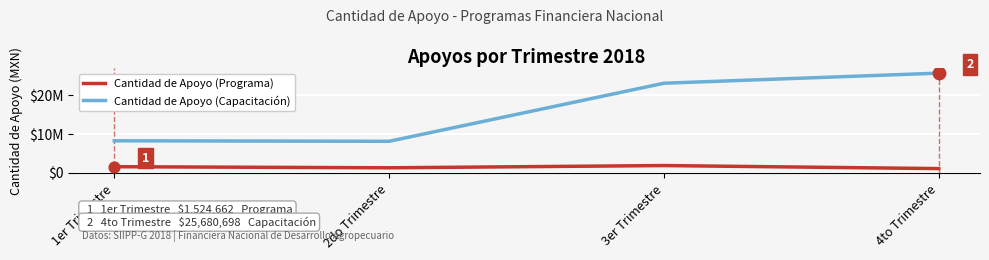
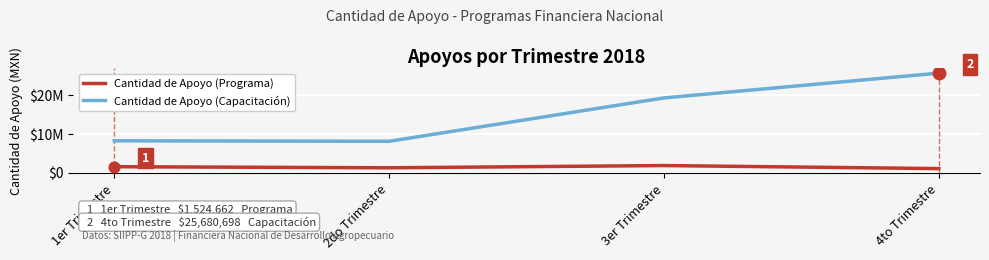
Cantidad de Apoyo (Capacitación), 3er Trimestre: $23000000 -> $19000000
